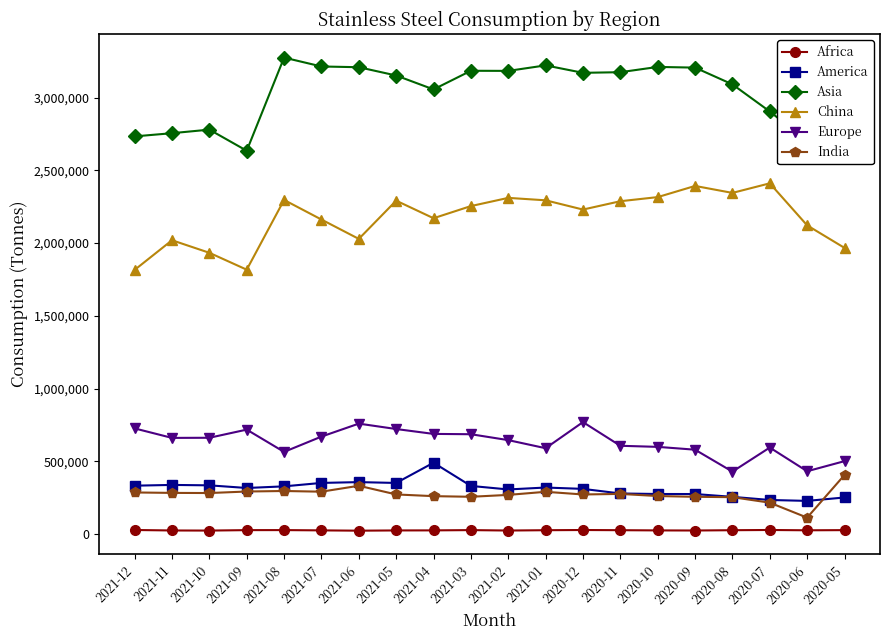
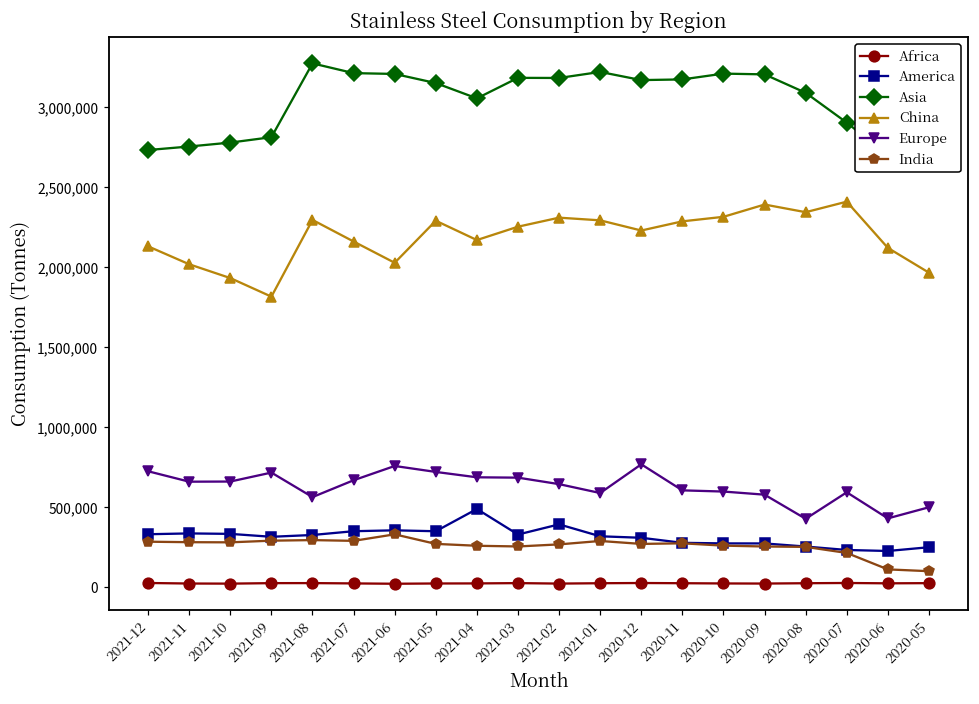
China, 2021-12: 1,820,000 -> 2,130,000
Asia, 2021-09: 2,630,000 -> 2,810,000
America, 2021-02: 310,000 -> 390,000
India, 2020-05: 410,000 -> 100,000
